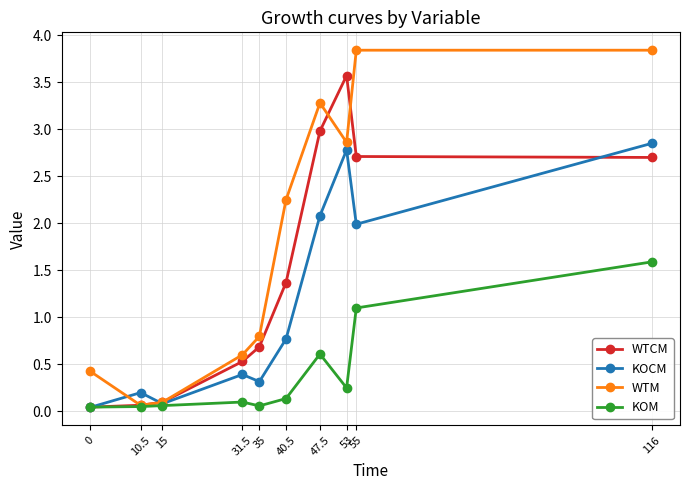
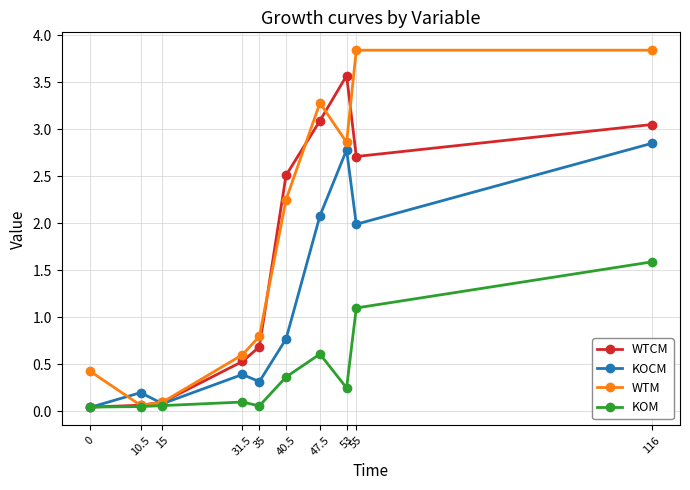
WTCM, 40.5: 1.4 -> 2.5
KOM, 40.5: 0.1 -> 0.4
WTCM, 47.5: 3.0 -> 3.1
WTCM, 116: 2.7 -> 3.1
